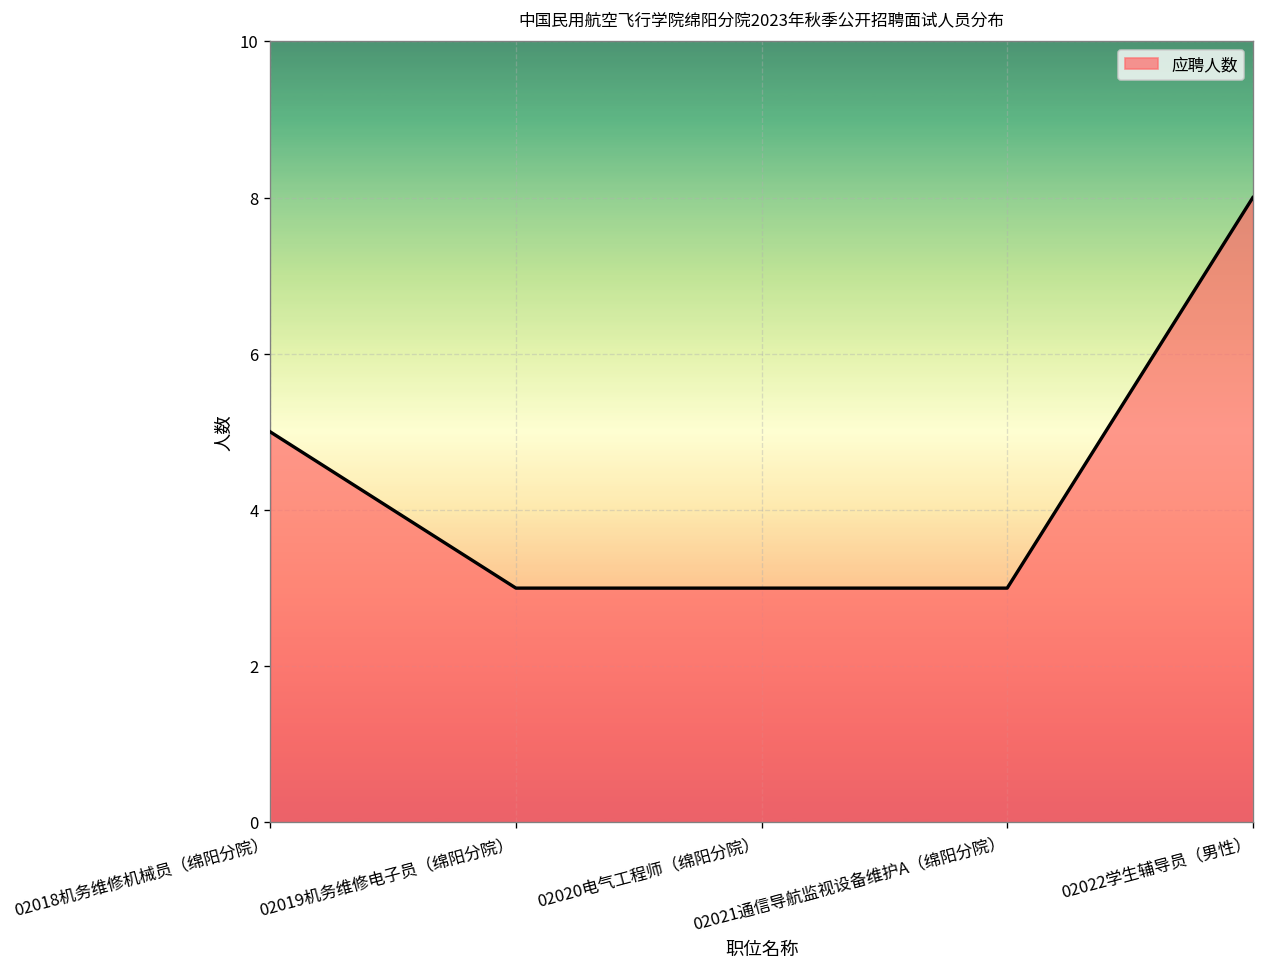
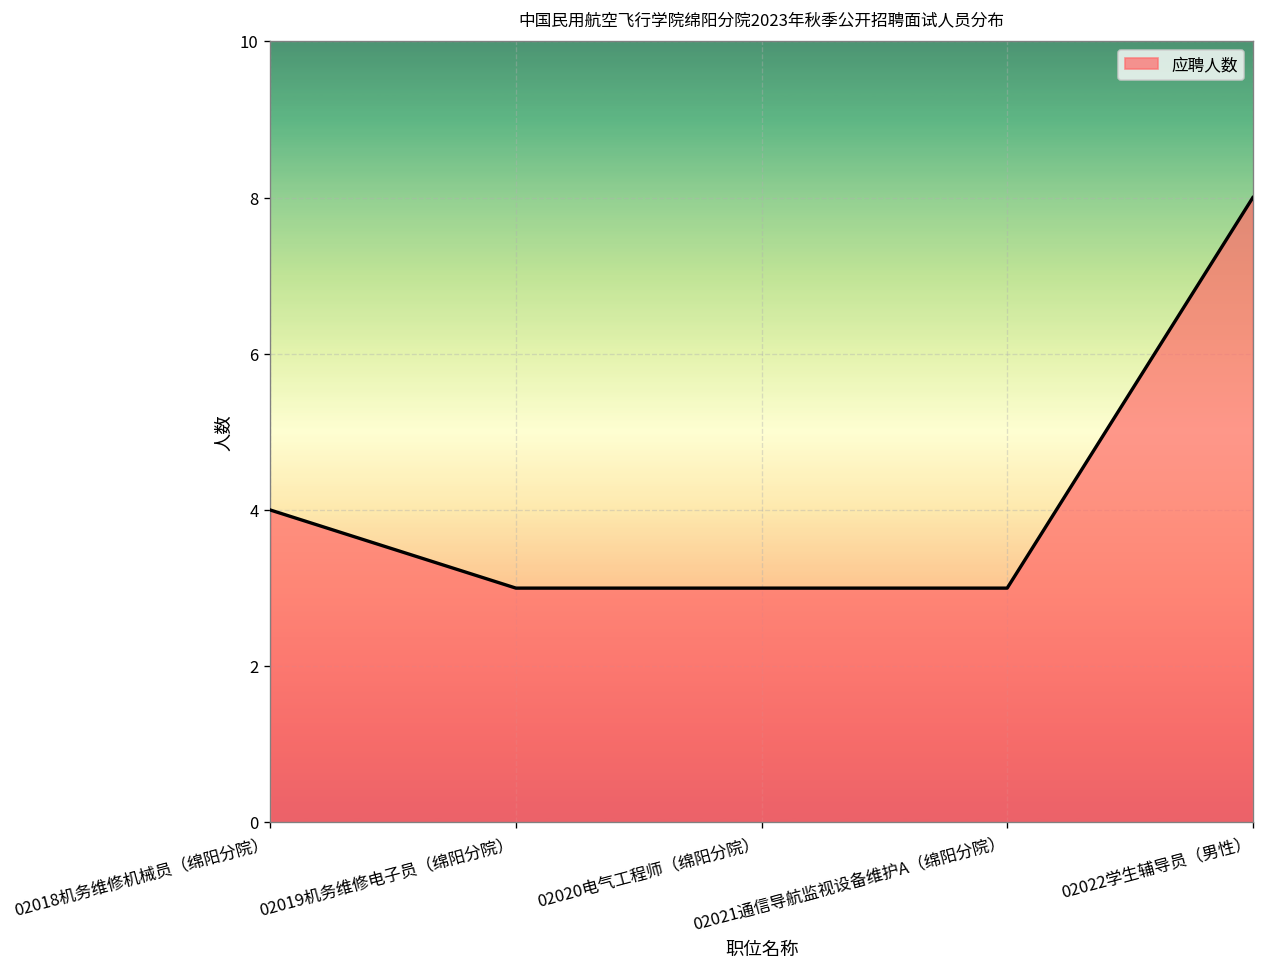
02018机务维修机械员（绵阳分院）: 5 -> 4
